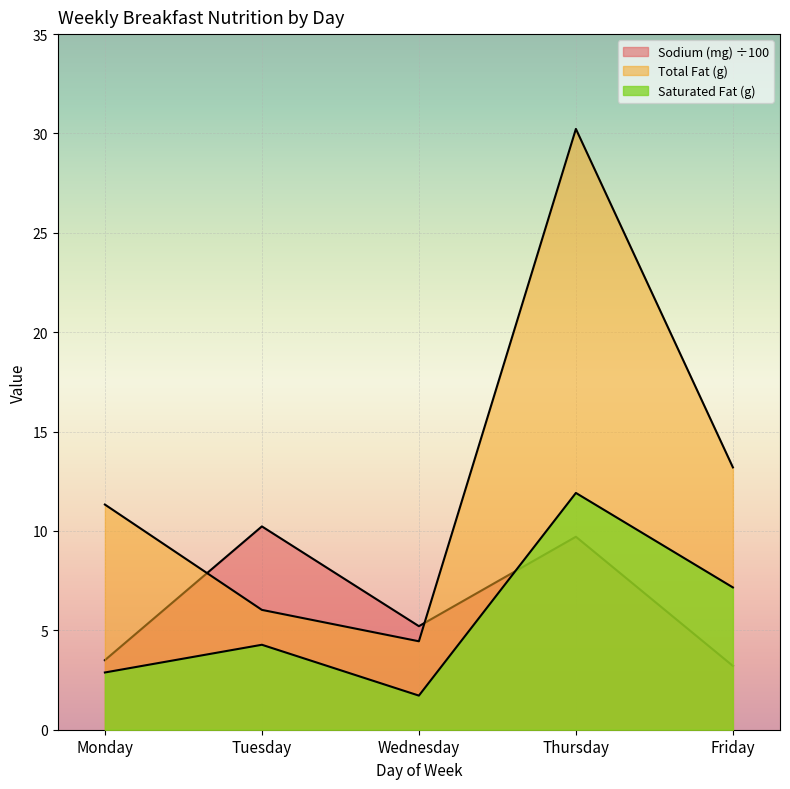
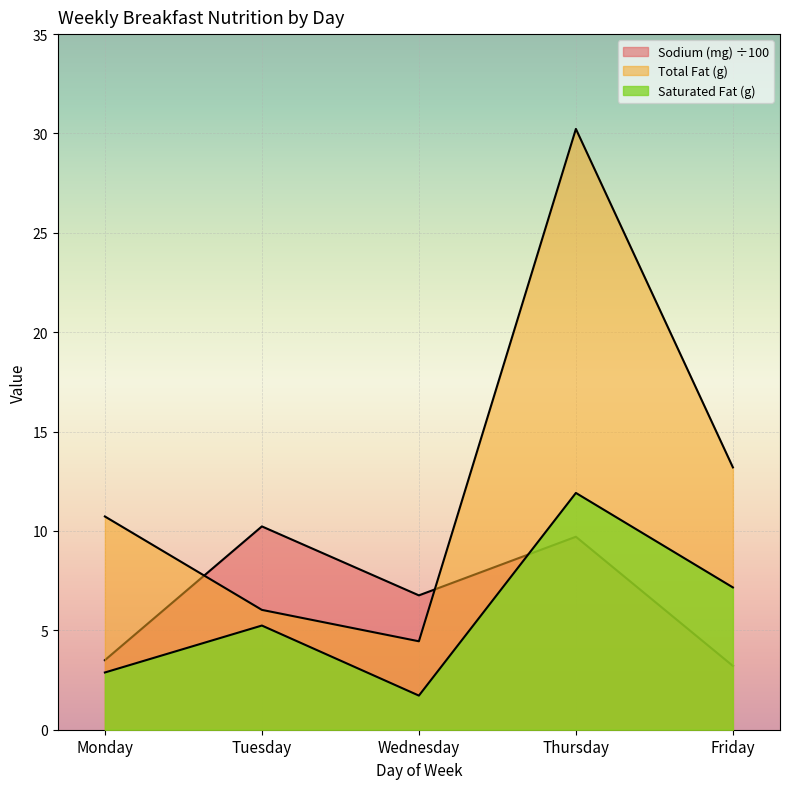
Total Fat (g), Monday: 11.3 -> 10.7
Saturated Fat (g), Tuesday: 4.3 -> 5.2
Sodium (mg) ÷100, Wednesday: 5.2 -> 6.8
